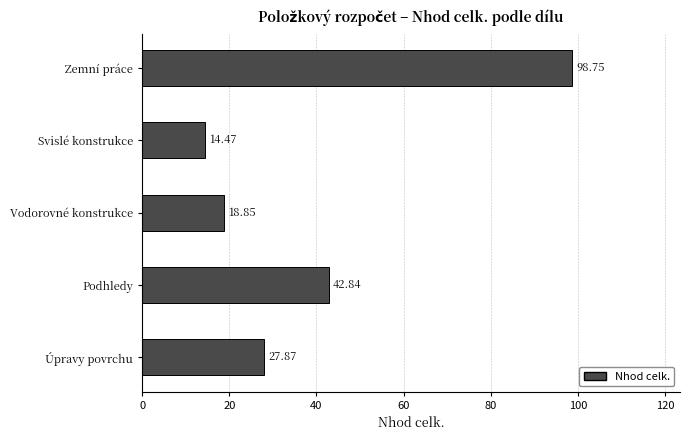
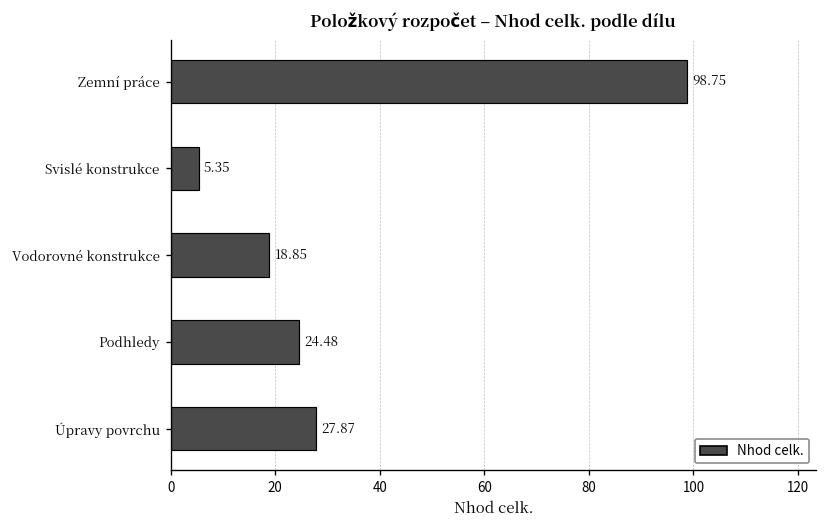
Svislé konstrukce: 14.47 -> 5.35
Podhledy: 42.84 -> 24.48
